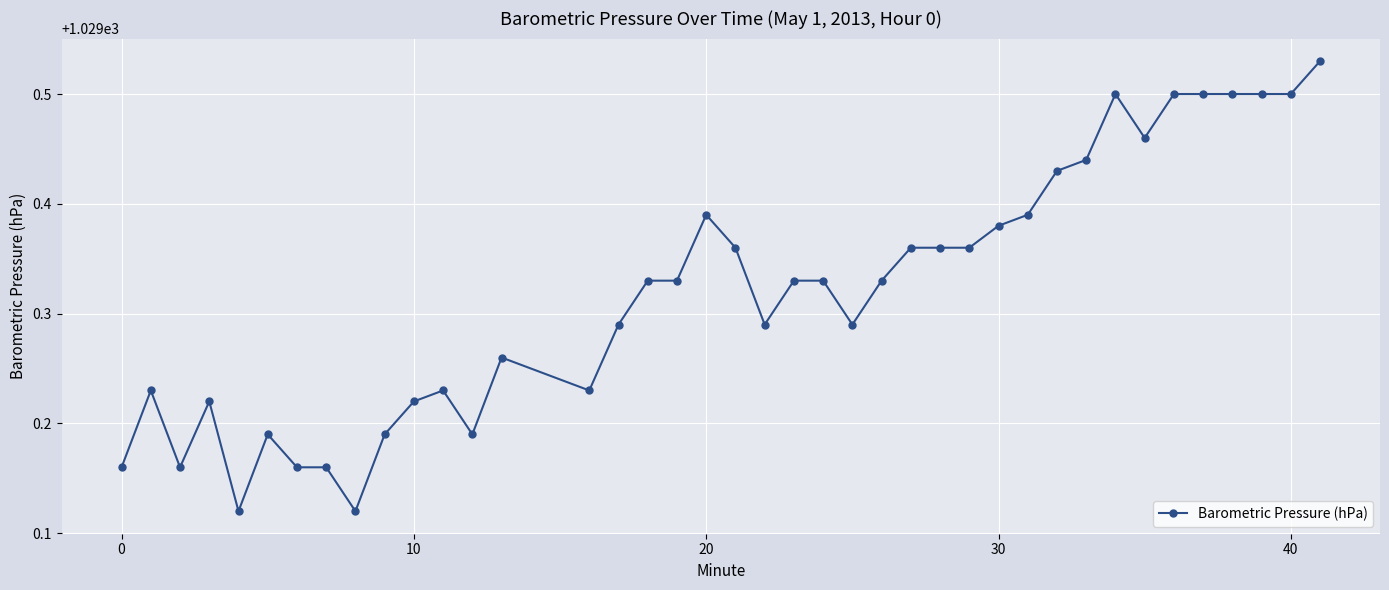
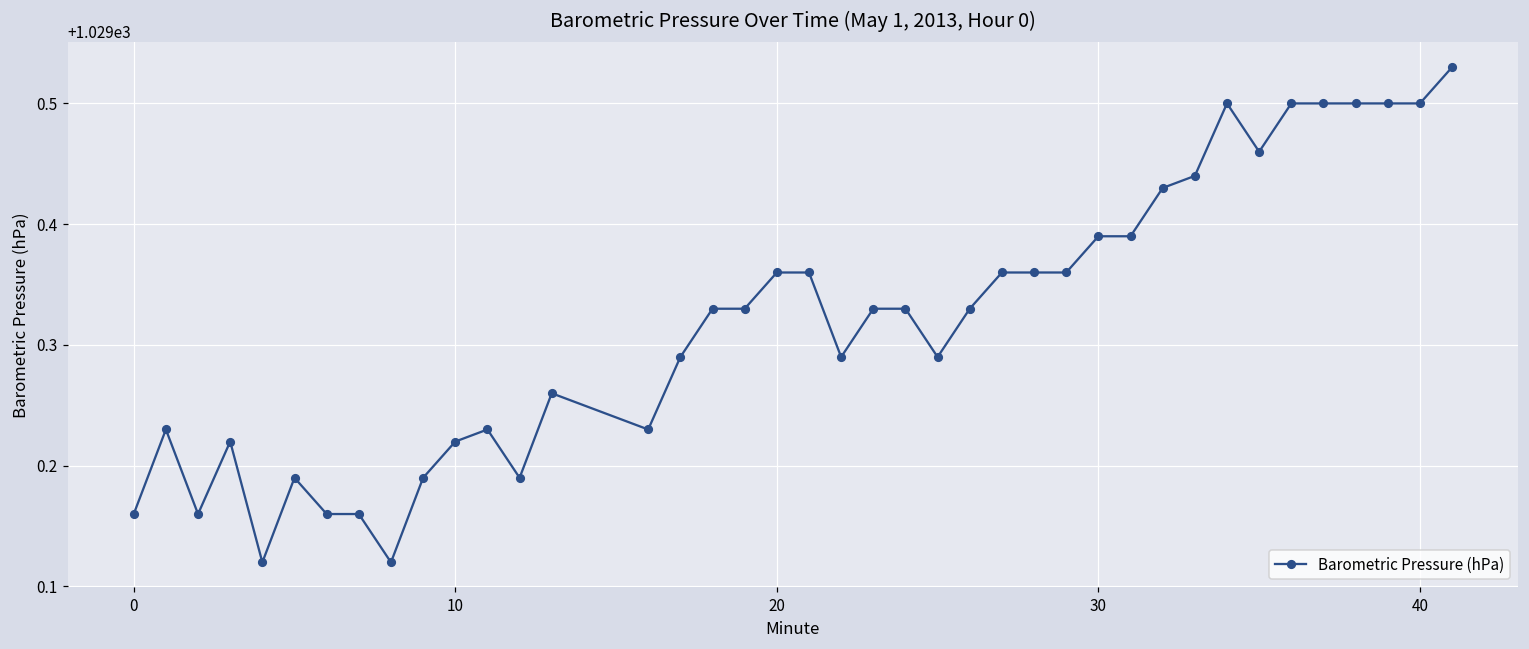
20: 1029.39 -> 1029.36
30: 1029.38 -> 1029.39
